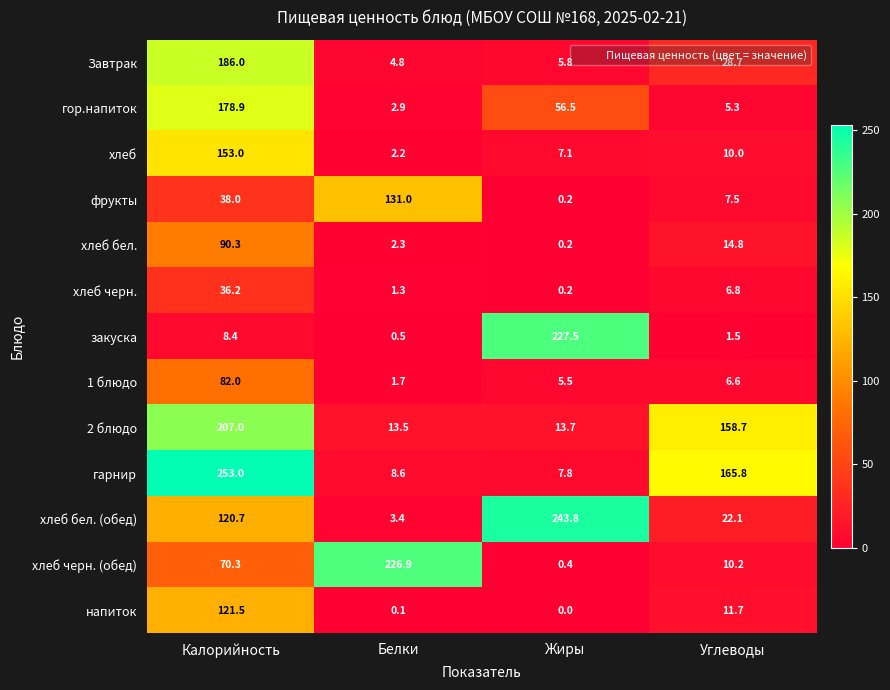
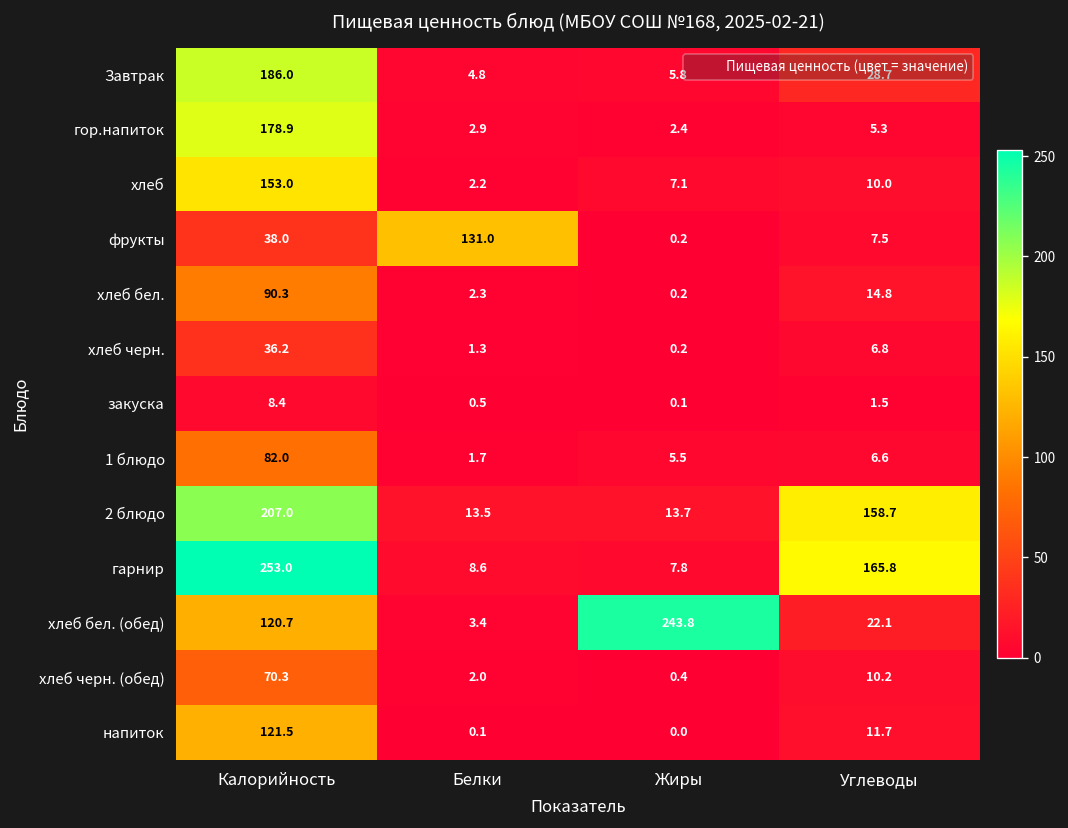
гор.напиток, Жиры: 56.5 -> 2.4
закуска, Жиры: 227.5 -> 0.1
хлеб черн. (обед), Белки: 226.9 -> 2.0
